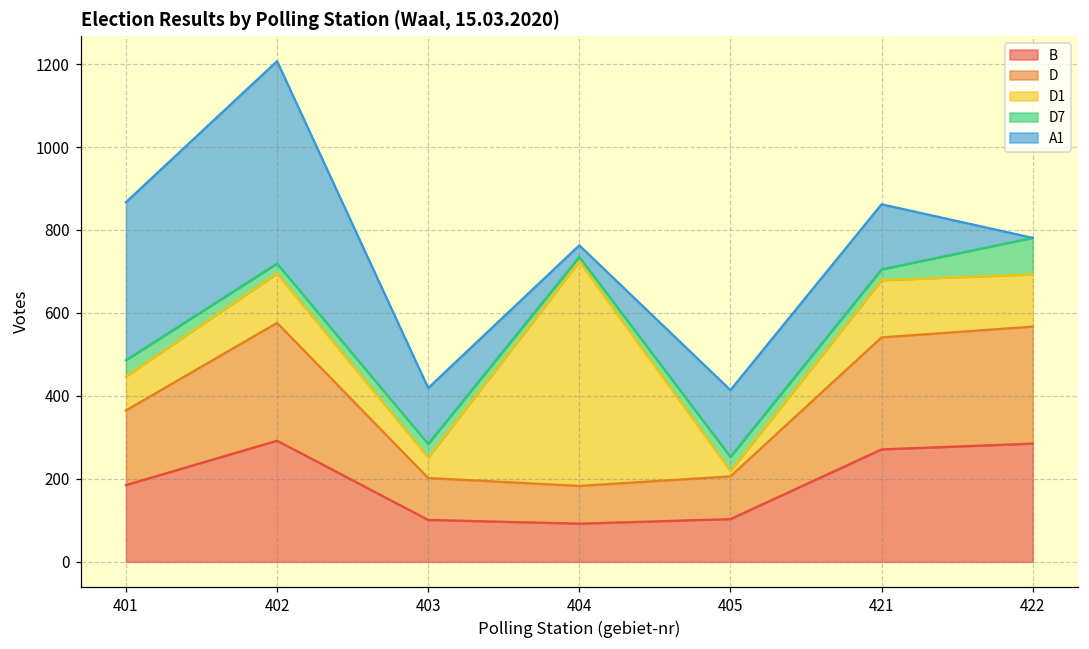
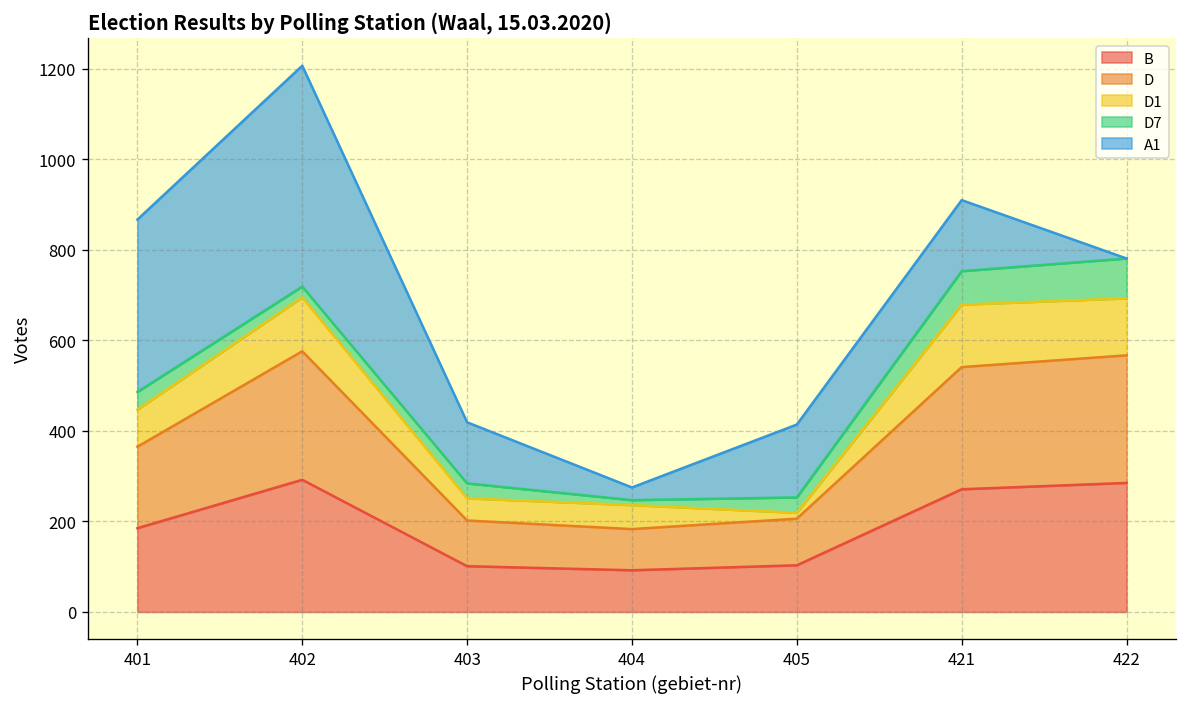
D1, 404: 540 -> 50
D7, 421: 30 -> 70
